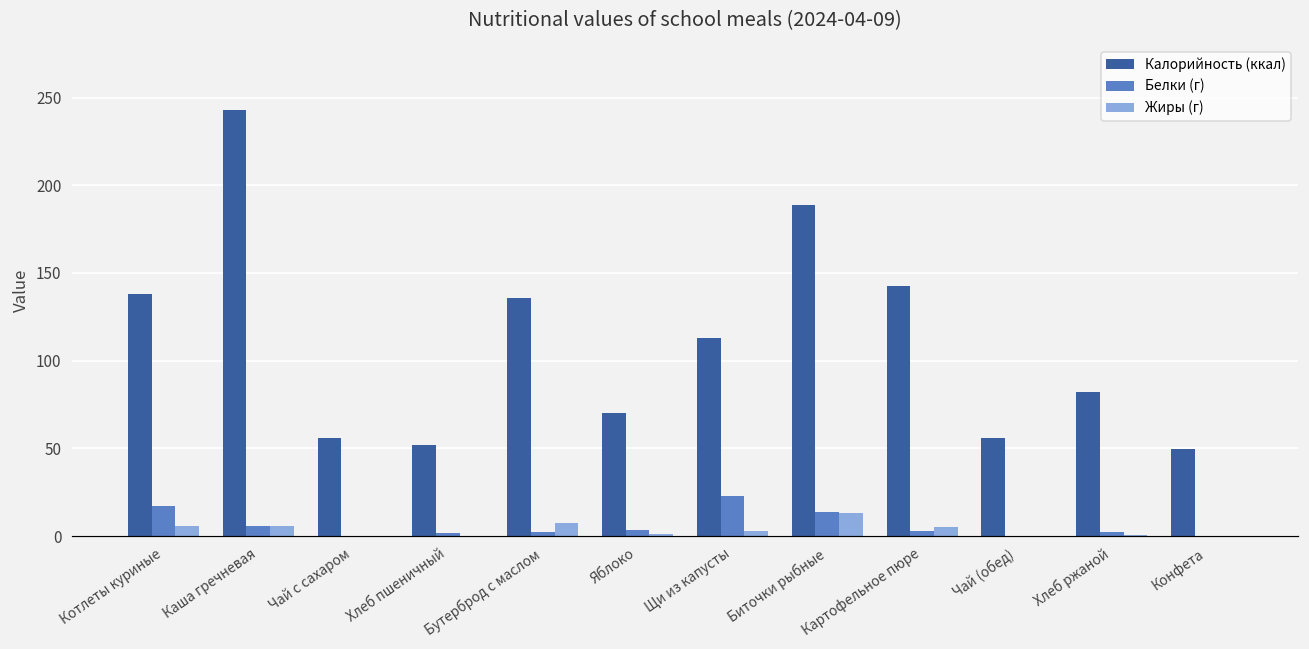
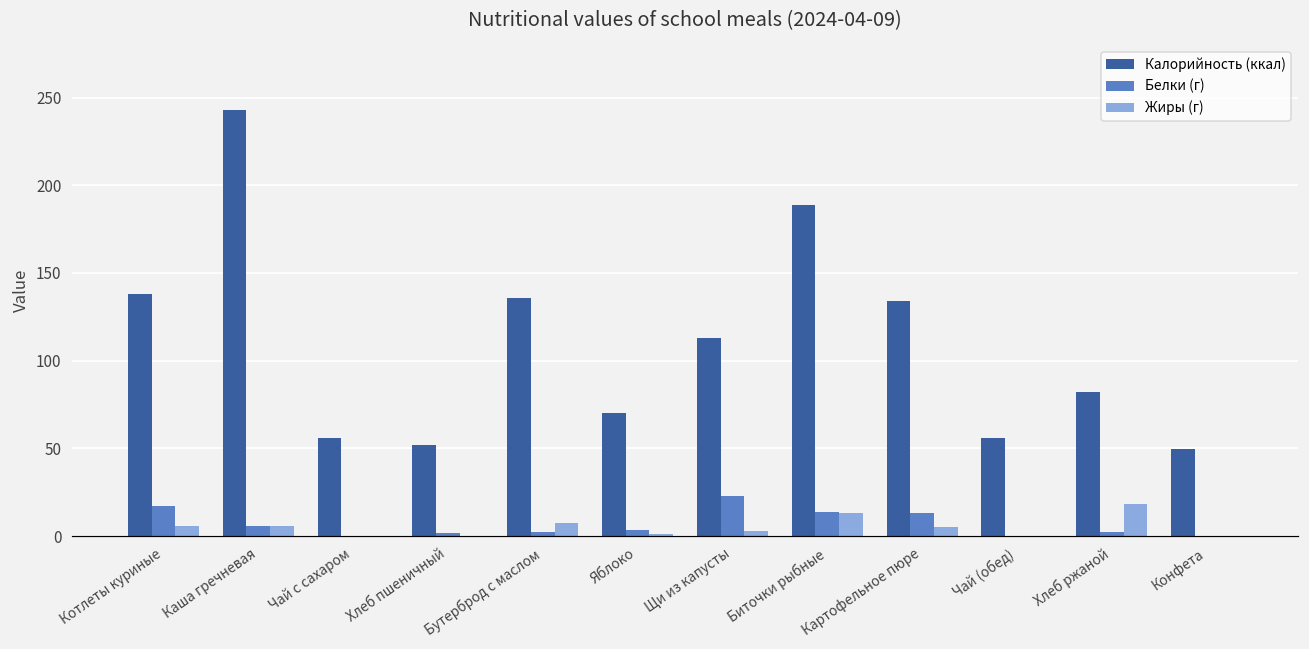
Калорийность (ккал), Картофельное пюре: 143 -> 134
Белки (г), Картофельное пюре: 3 -> 13
Жиры (г), Хлеб ржаной: 0 -> 18
